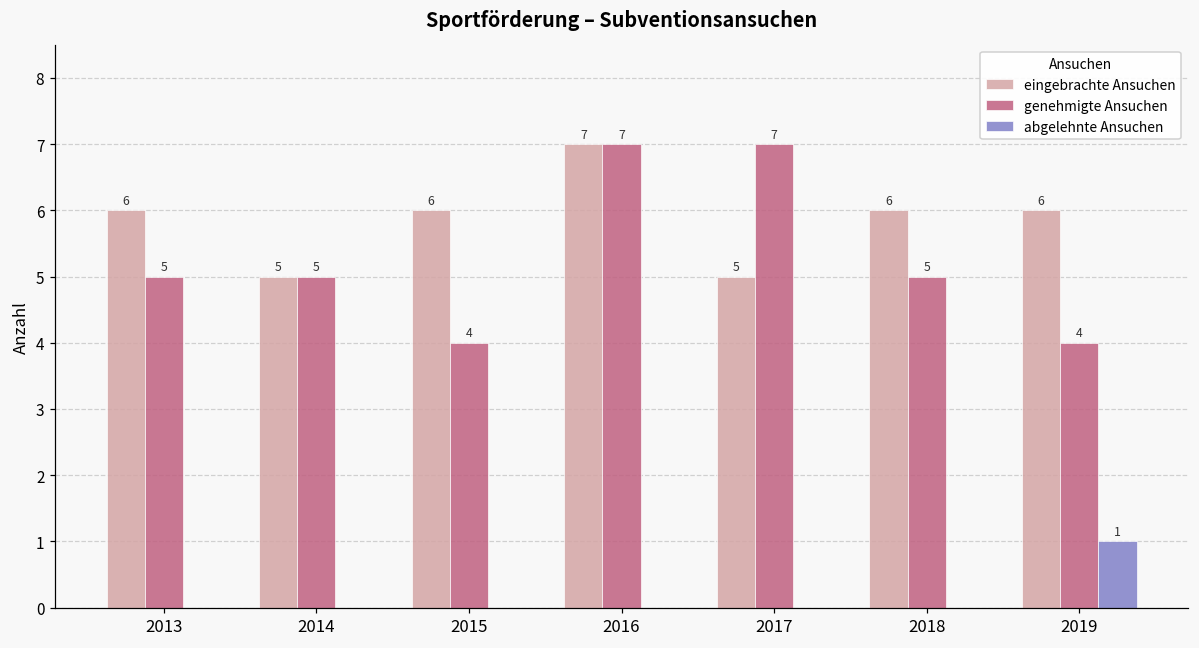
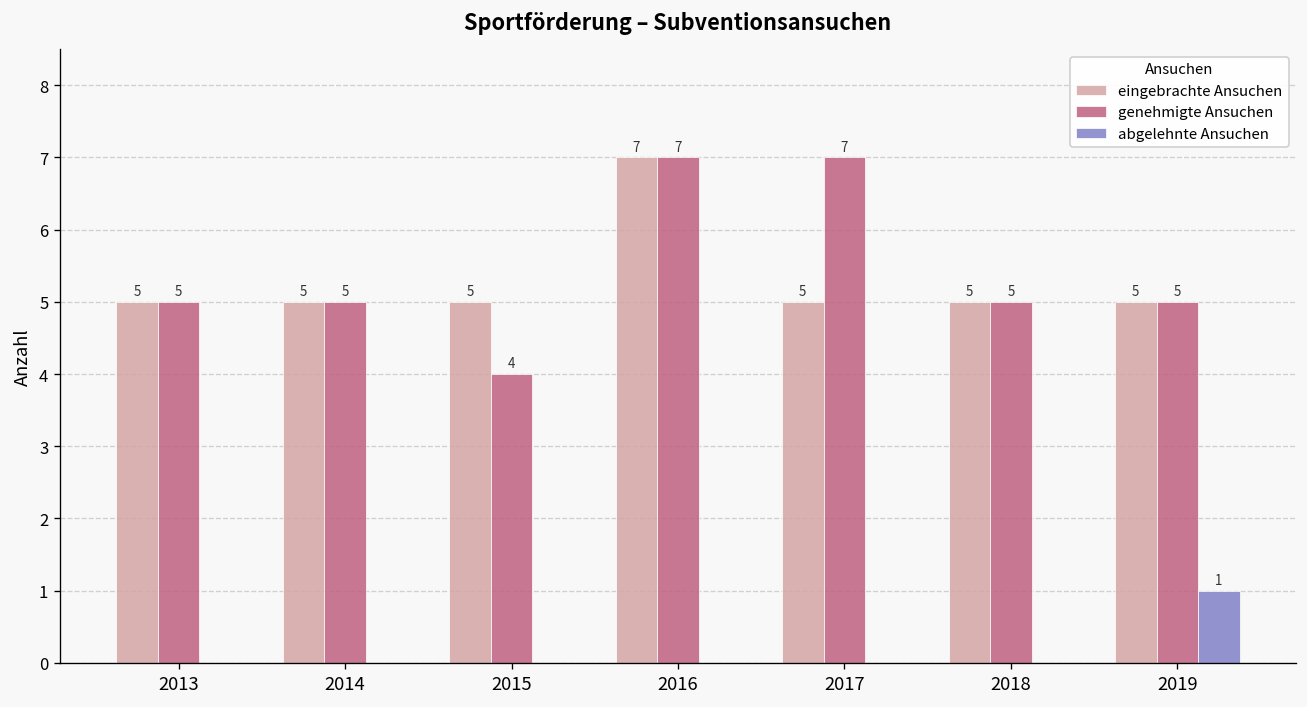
eingebrachte Ansuchen, 2013: 6 -> 5
eingebrachte Ansuchen, 2015: 6 -> 5
eingebrachte Ansuchen, 2018: 6 -> 5
eingebrachte Ansuchen, 2019: 6 -> 5
genehmigte Ansuchen, 2019: 4 -> 5
